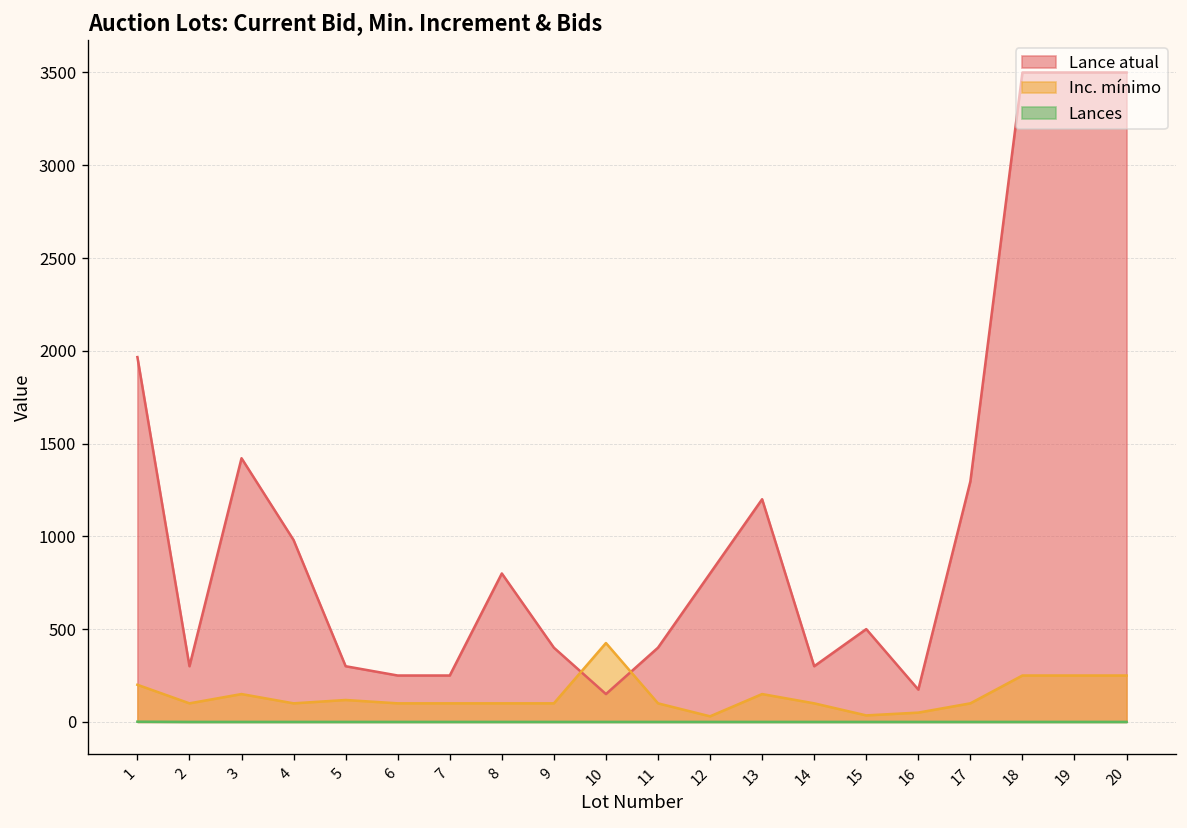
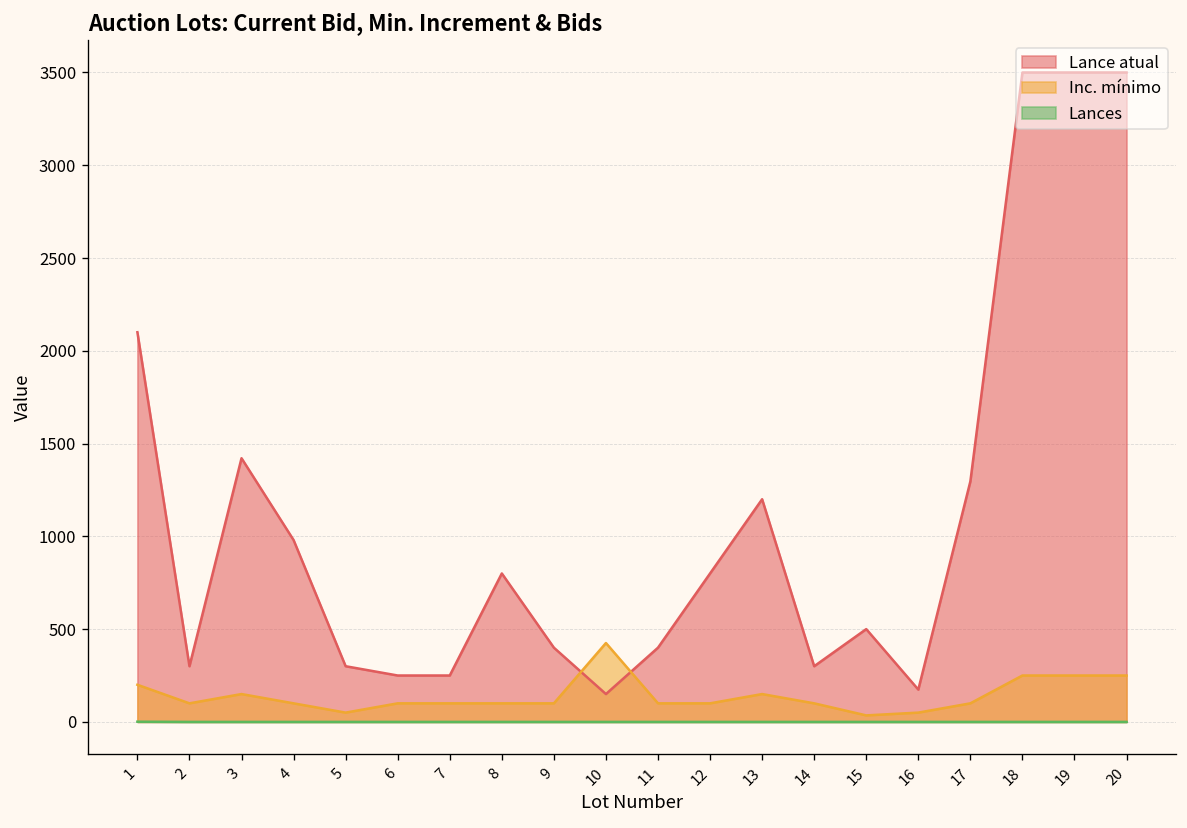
Lance atual, 1: 1970 -> 2100
Inc. mínimo, 5: 120 -> 50
Inc. mínimo, 12: 30 -> 100
